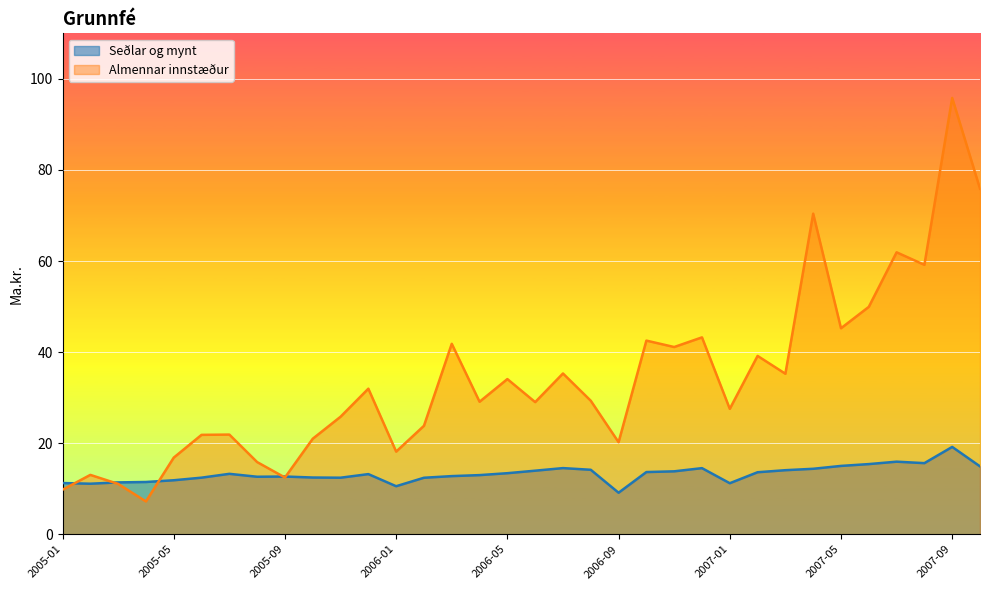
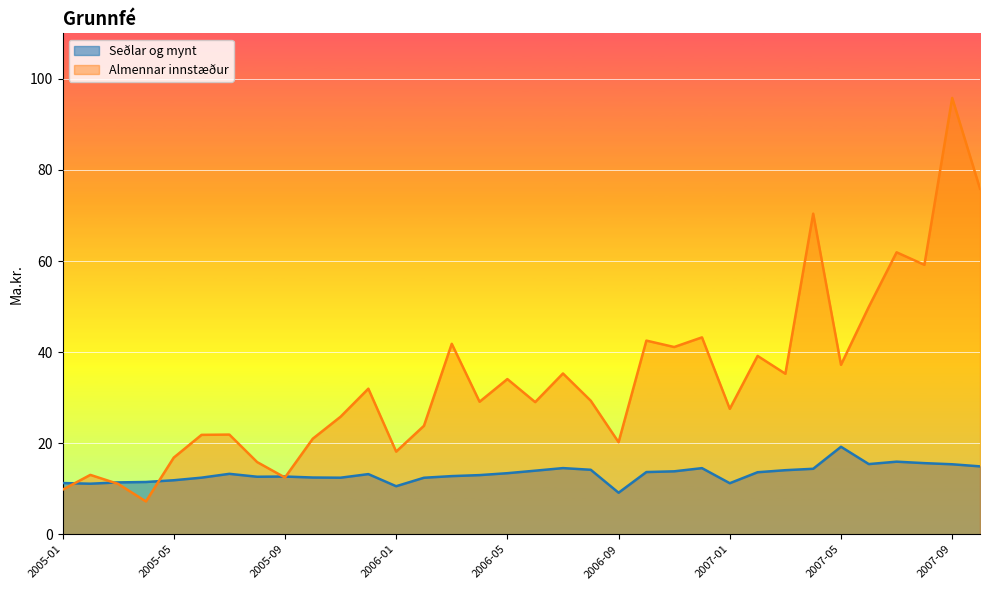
Seðlar og mynt, 2007-05: 15 -> 19
Almennar innstæður, 2007-05: 45 -> 37
Seðlar og mynt, 2007-09: 19 -> 15
